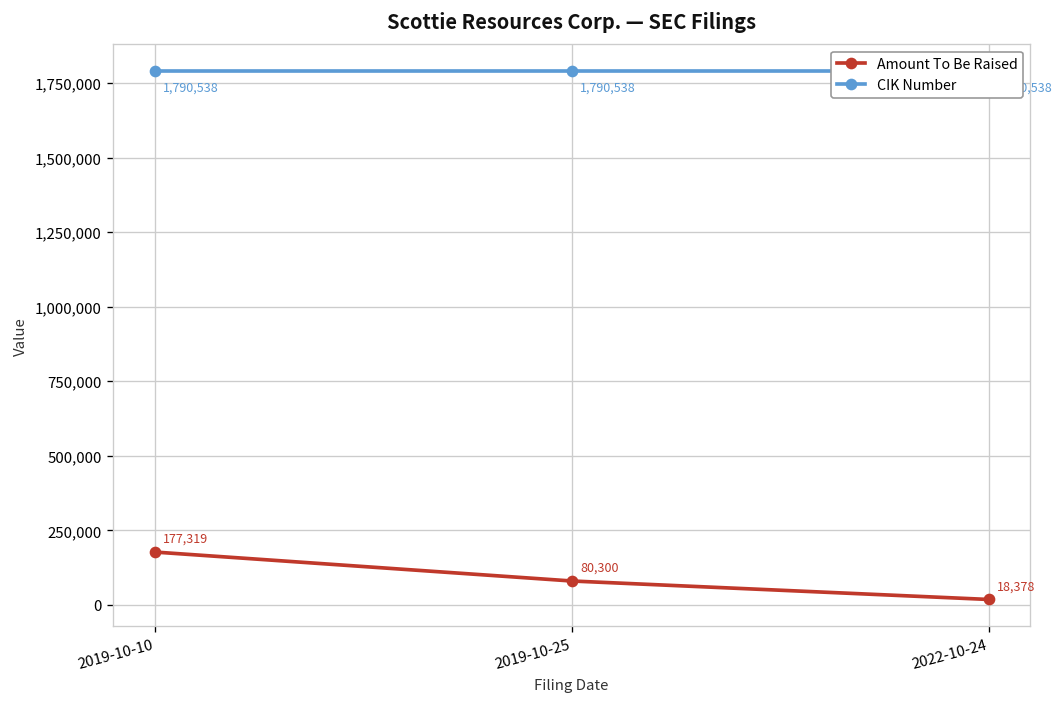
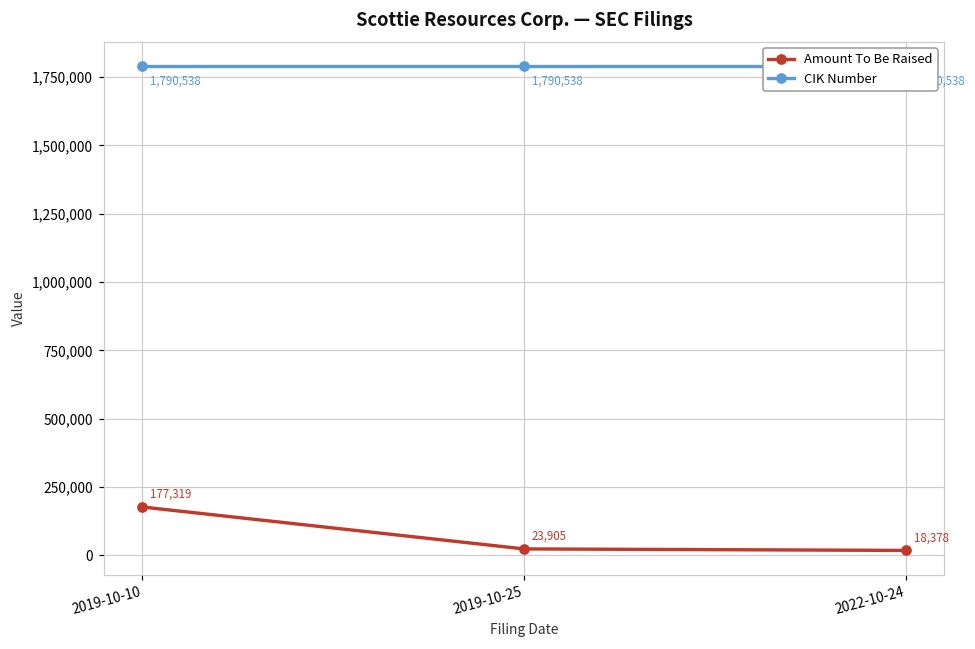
Amount To Be Raised, 2019-10-25: 80,300 -> 23,905
